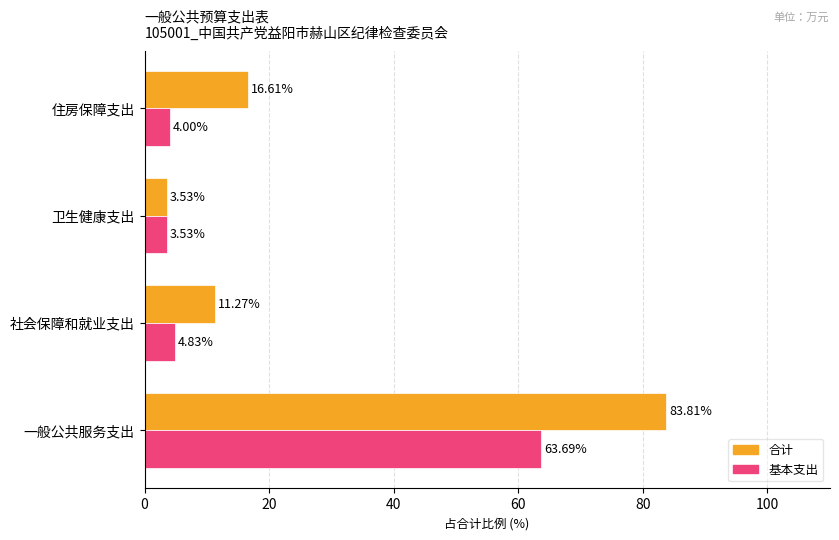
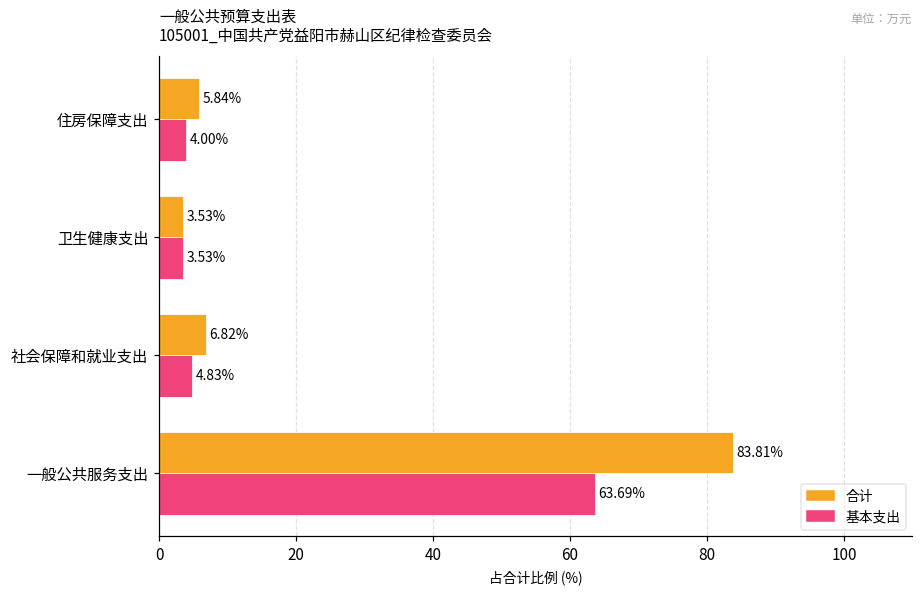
合计, 住房保障支出: 16.61% -> 5.84%
合计, 社会保障和就业支出: 11.27% -> 6.82%
